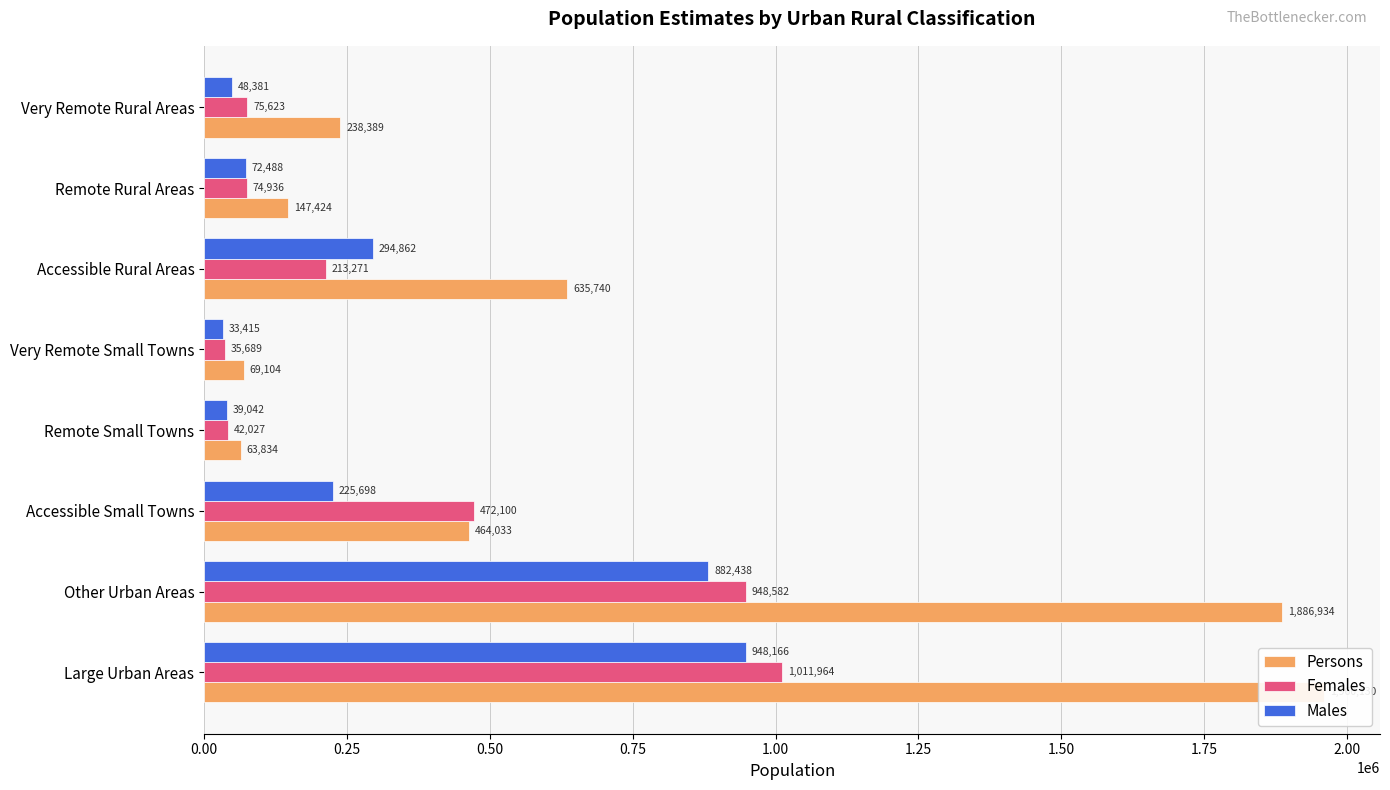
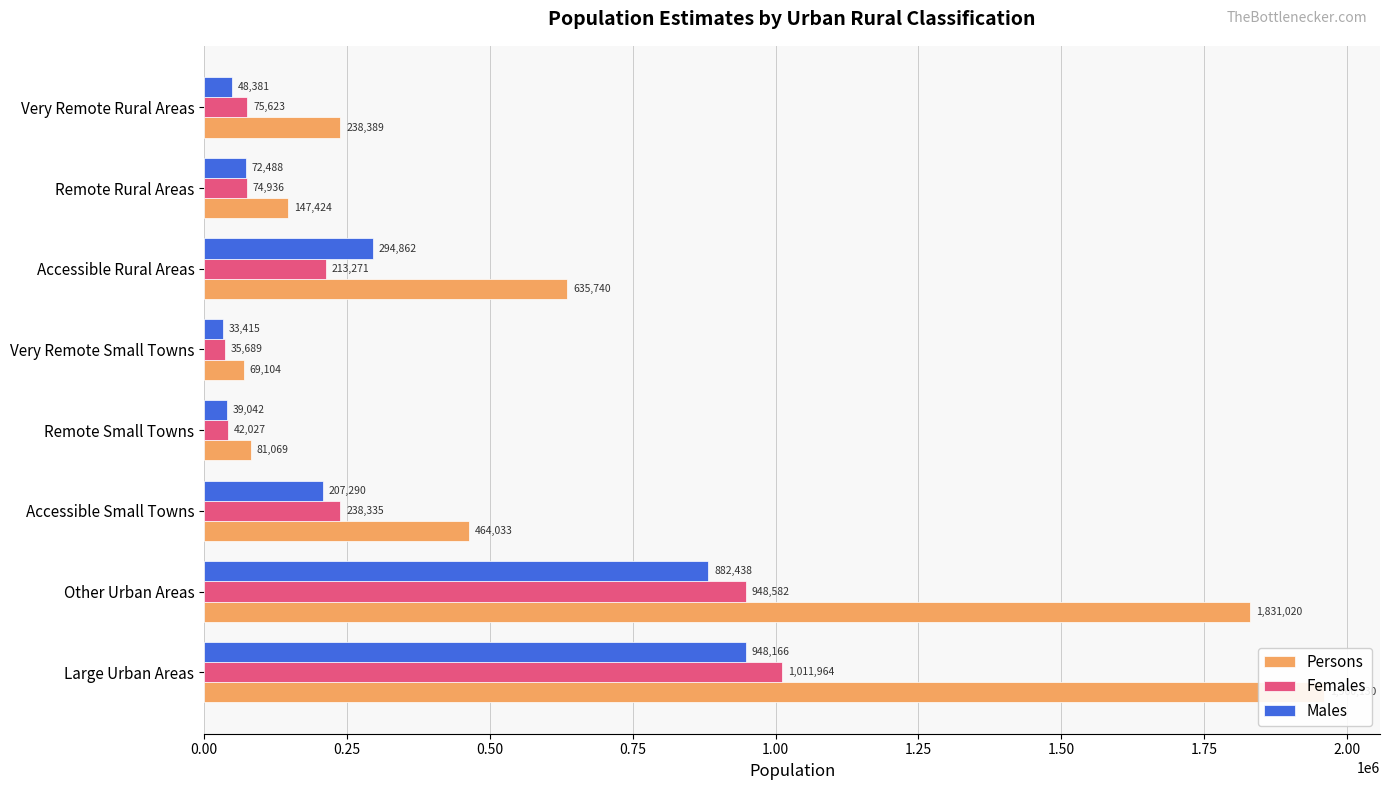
Persons, Remote Small Towns: 63,834 -> 81,069
Males, Accessible Small Towns: 225,698 -> 207,290
Females, Accessible Small Towns: 472,100 -> 238,335
Persons, Other Urban Areas: 1,886,934 -> 1,831,020
